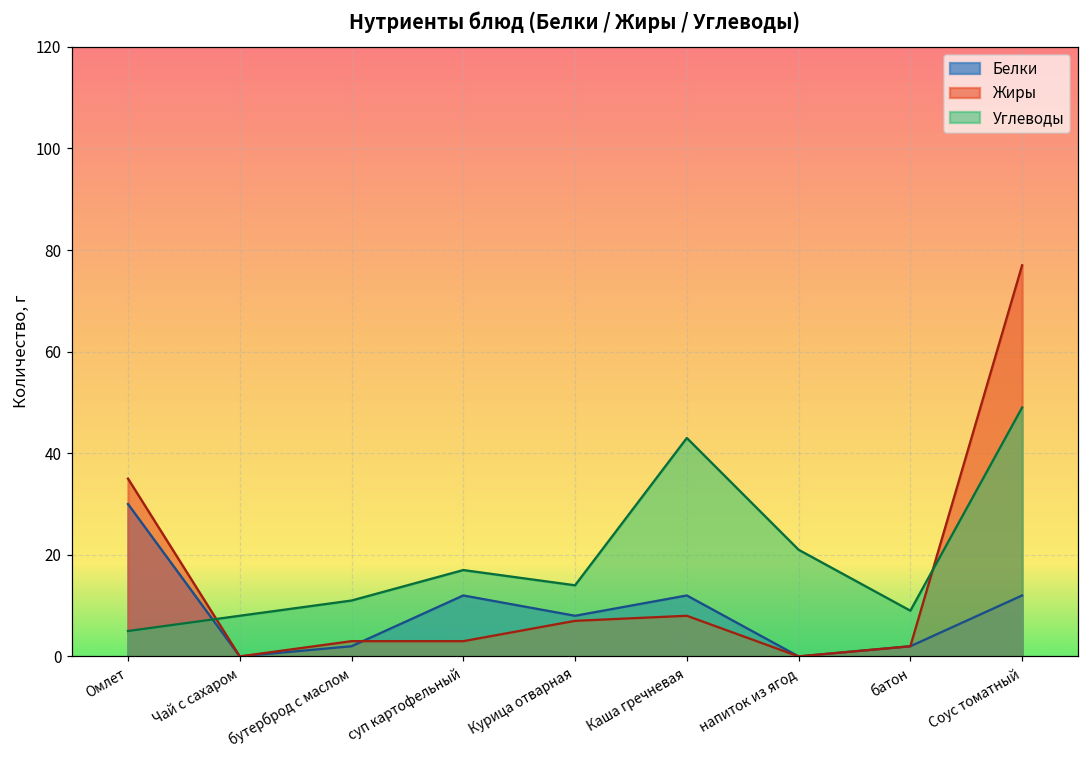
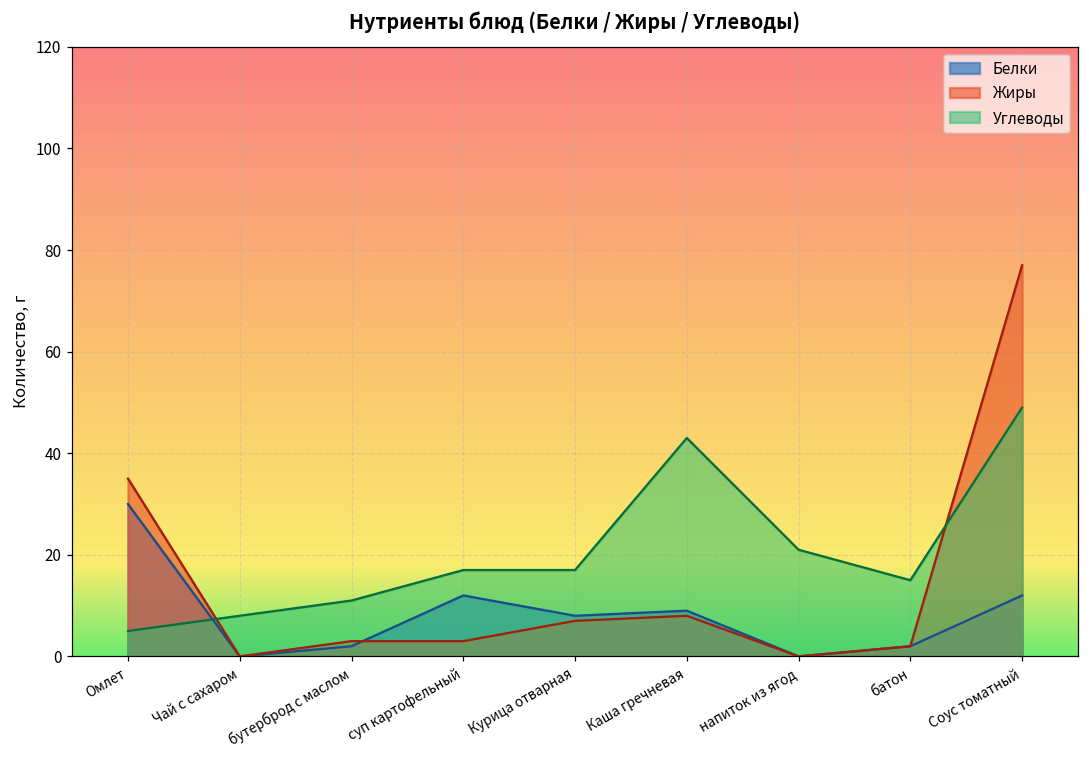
Углеводы, Курица отварная: 14 -> 17
Белки, Каша гречневая: 12 -> 9
Углеводы, батон: 9 -> 15
